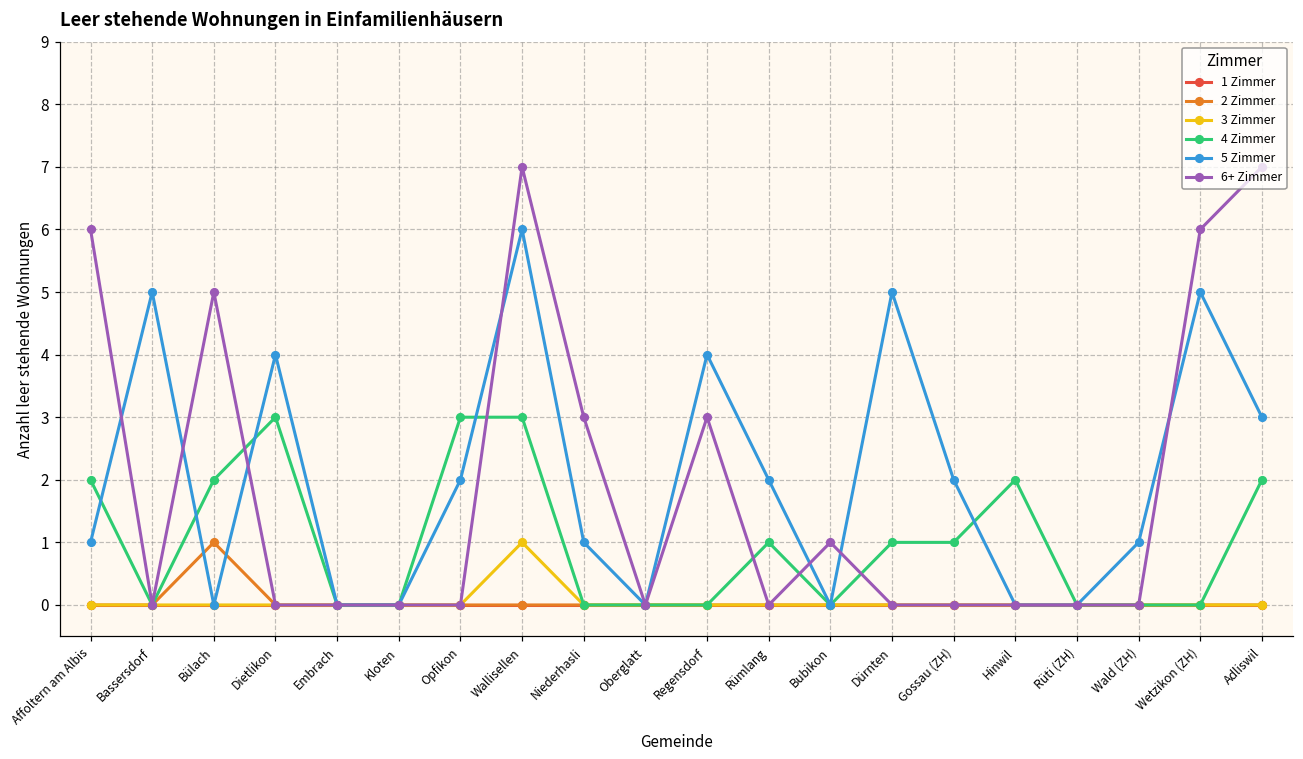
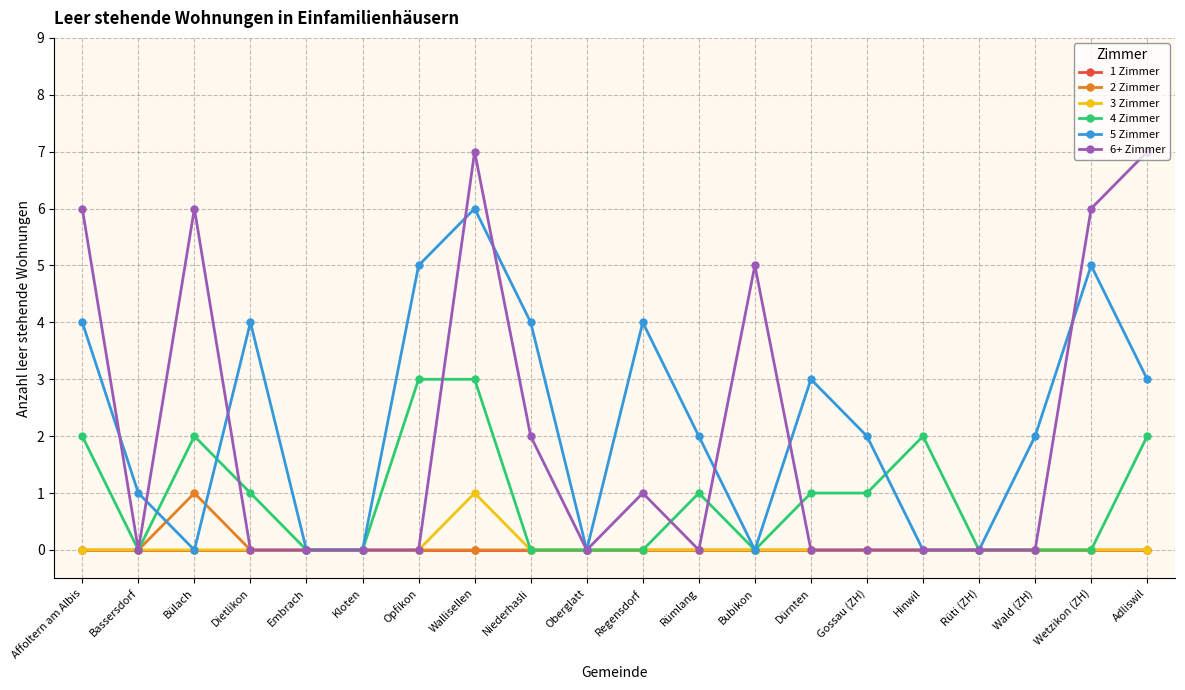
5 Zimmer, Affoltern am Albis: 1 -> 4
5 Zimmer, Bassersdorf: 5 -> 1
6+ Zimmer, Bülach: 5 -> 6
4 Zimmer, Dietlikon: 3 -> 1
5 Zimmer, Opfikon: 2 -> 5
5 Zimmer, Niederhasli: 1 -> 4
6+ Zimmer, Niederhasli: 3 -> 2
6+ Zimmer, Regensdorf: 3 -> 1
6+ Zimmer, Bubikon: 1 -> 5
5 Zimmer, Dürnten: 5 -> 3
5 Zimmer, Wald (ZH): 1 -> 2
